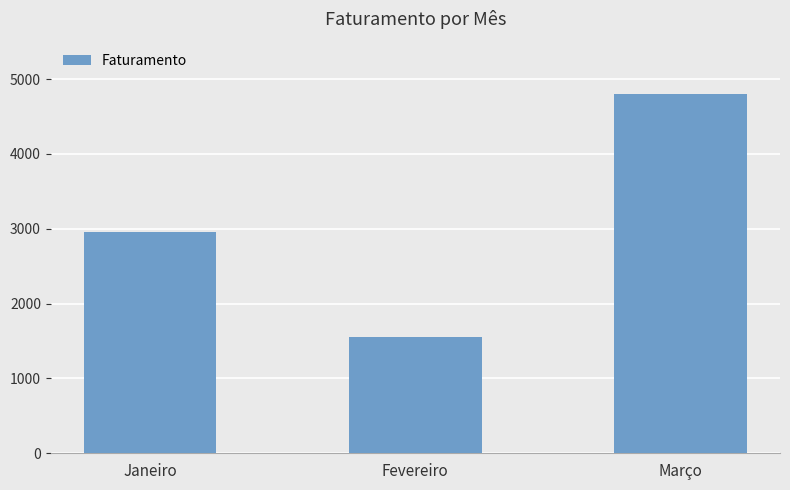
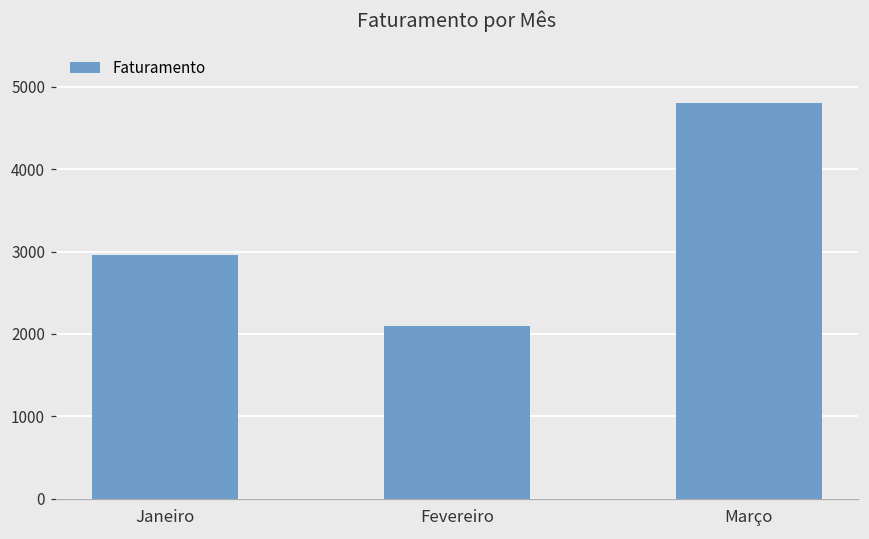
Fevereiro: 1600 -> 2100
